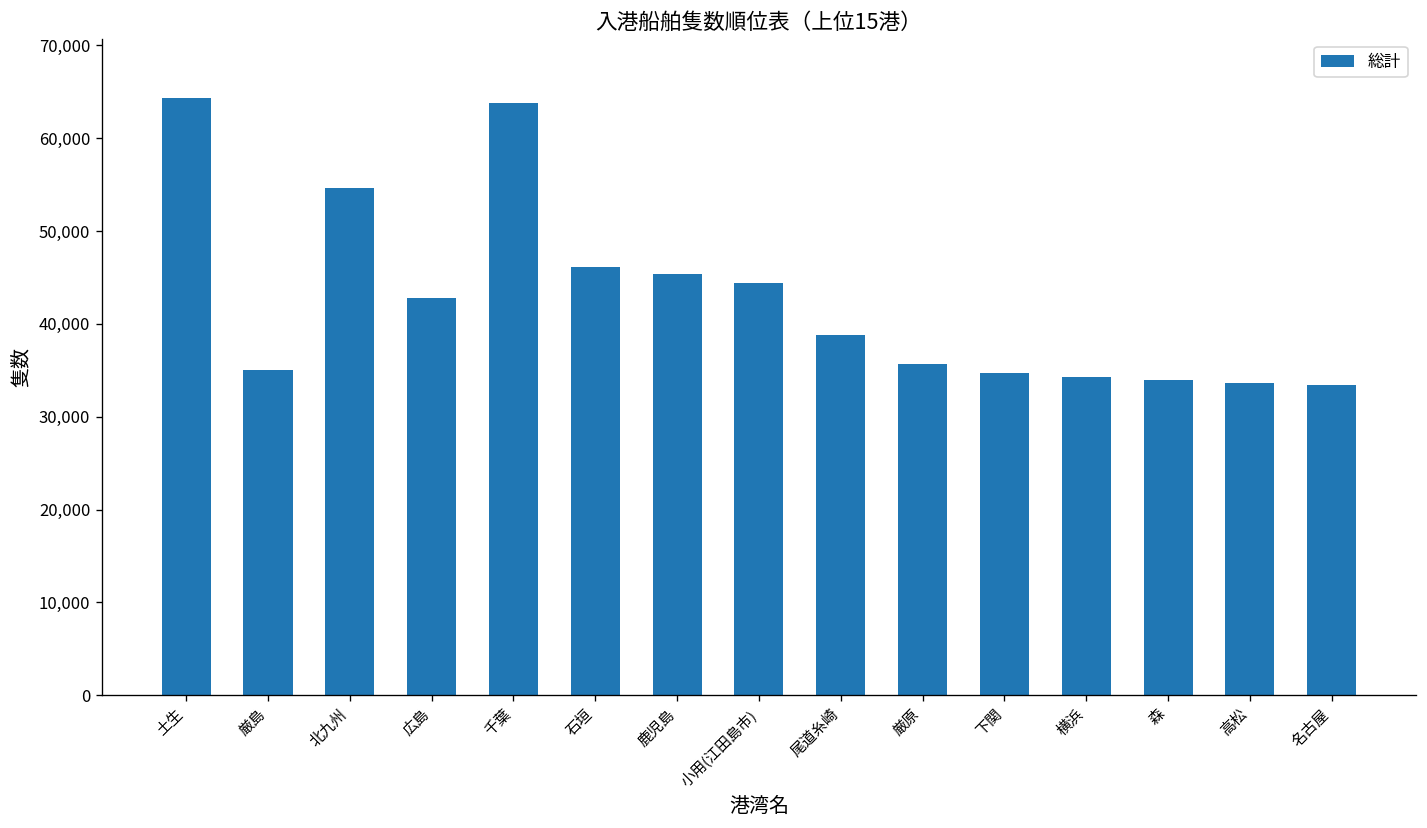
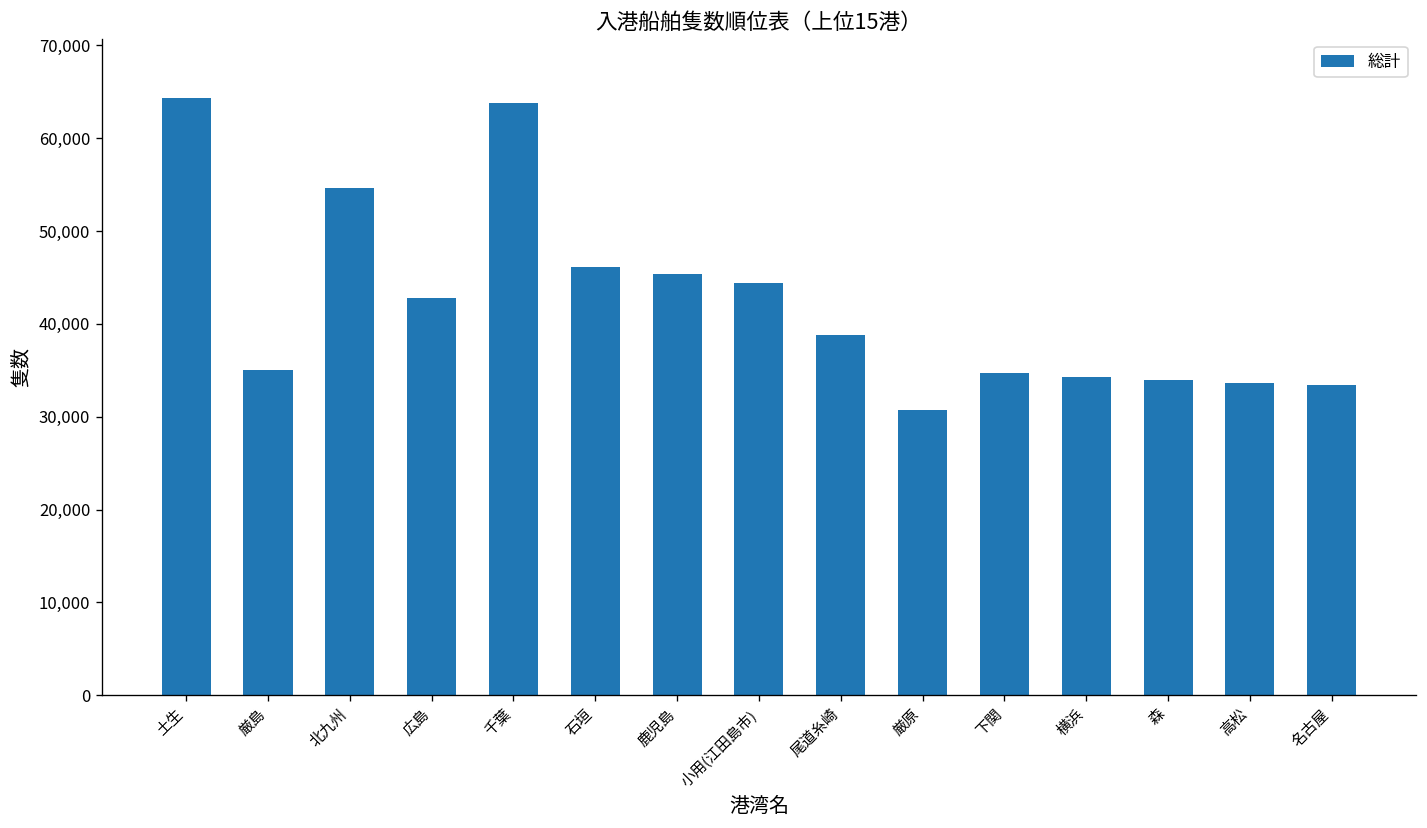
厳原: 36,000 -> 31,000
